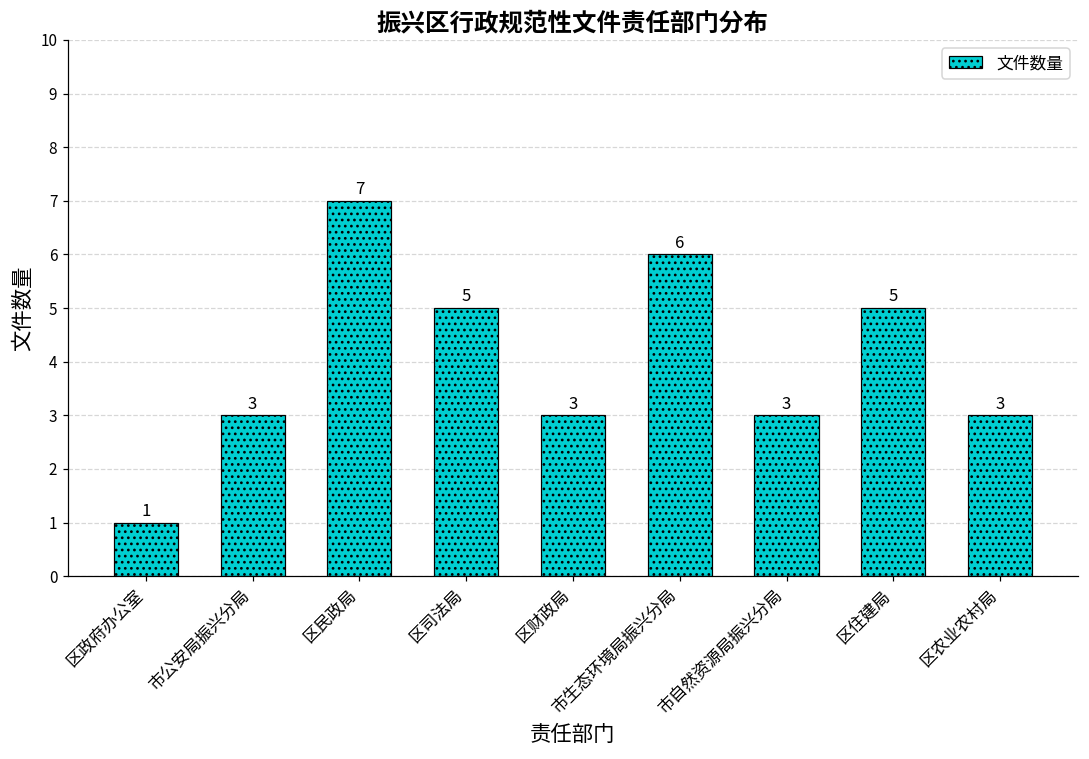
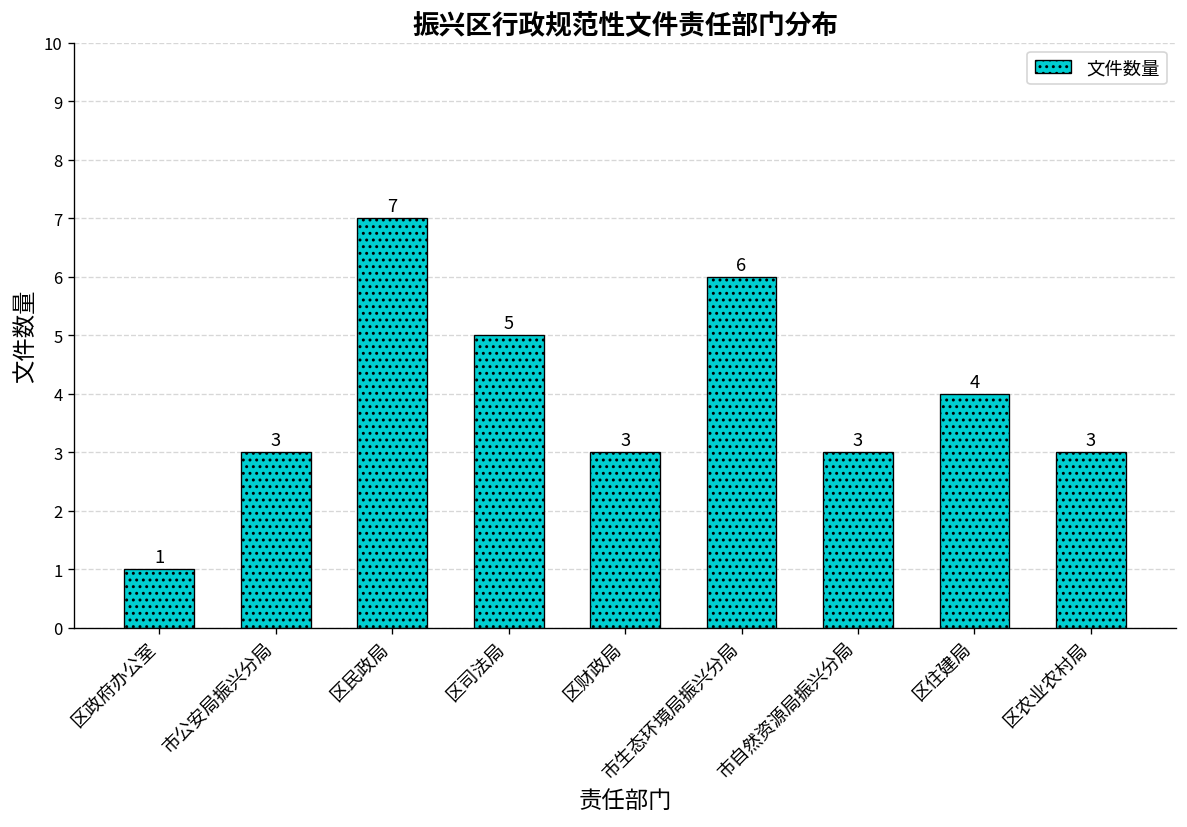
区住建局: 5 -> 4
